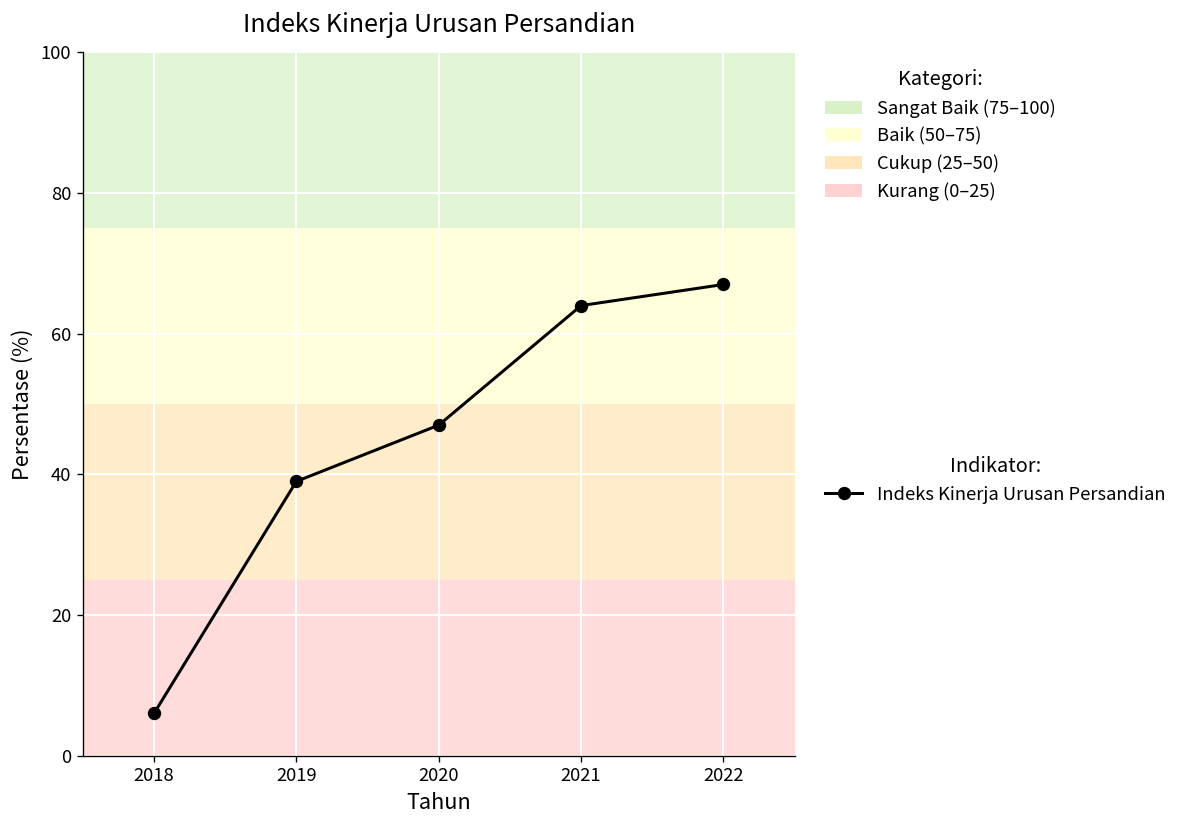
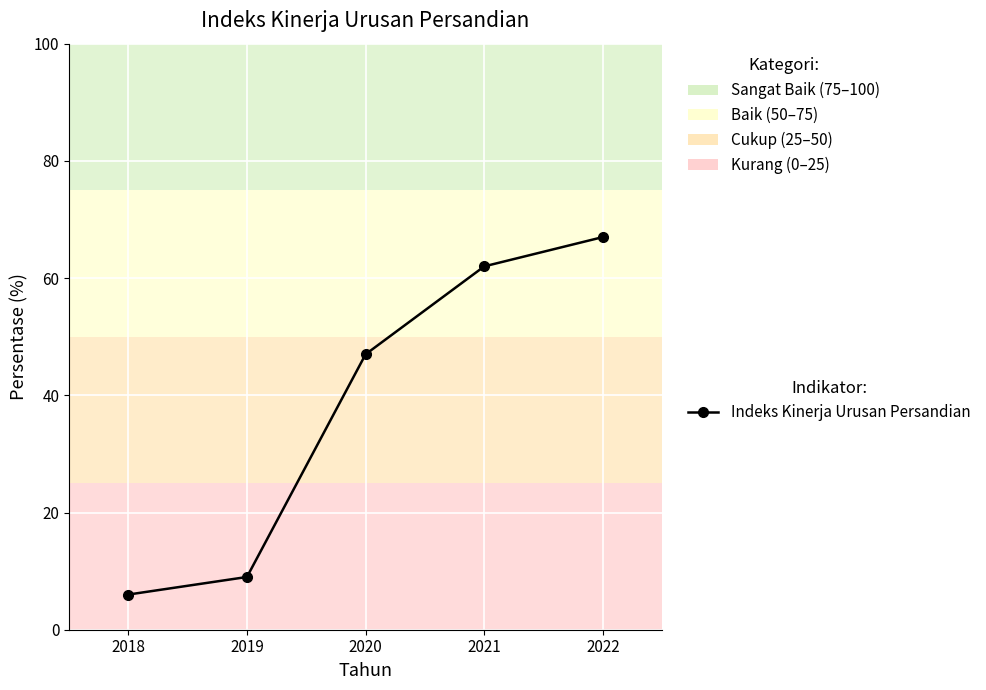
2019: 39 -> 9
2021: 64 -> 62
